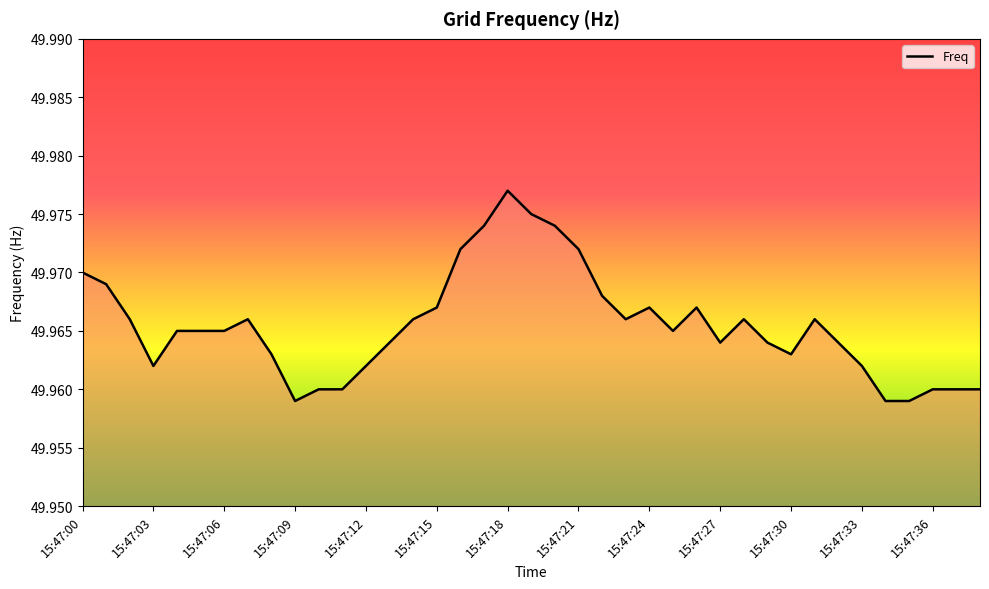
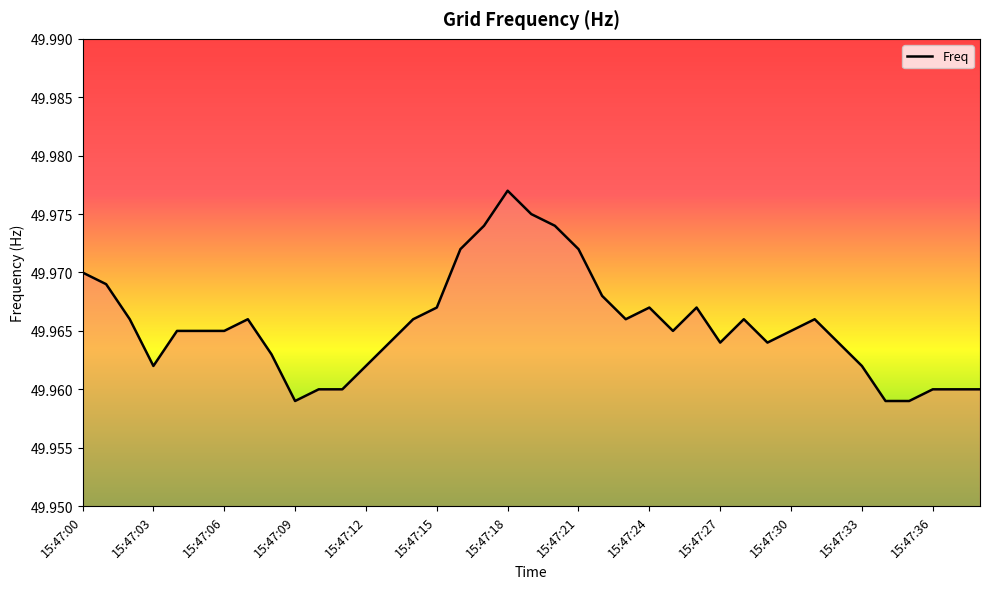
15:47:30: 49.963 -> 49.965
